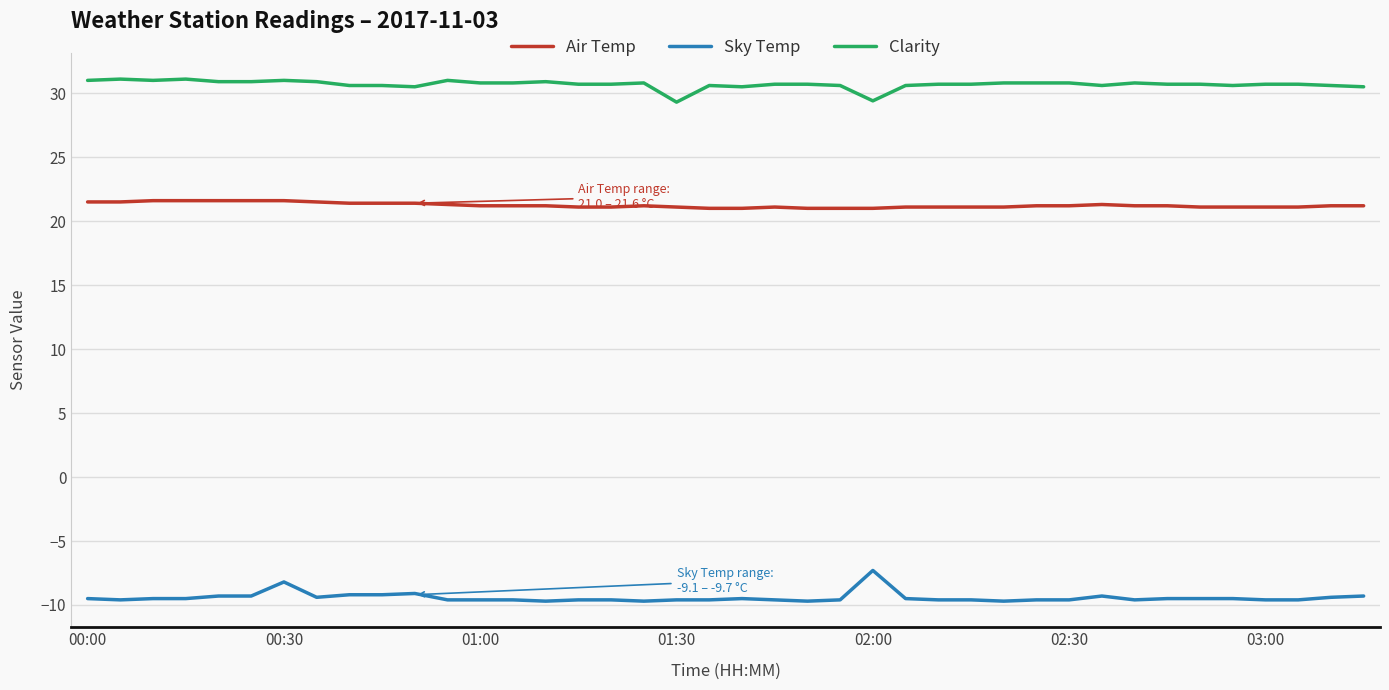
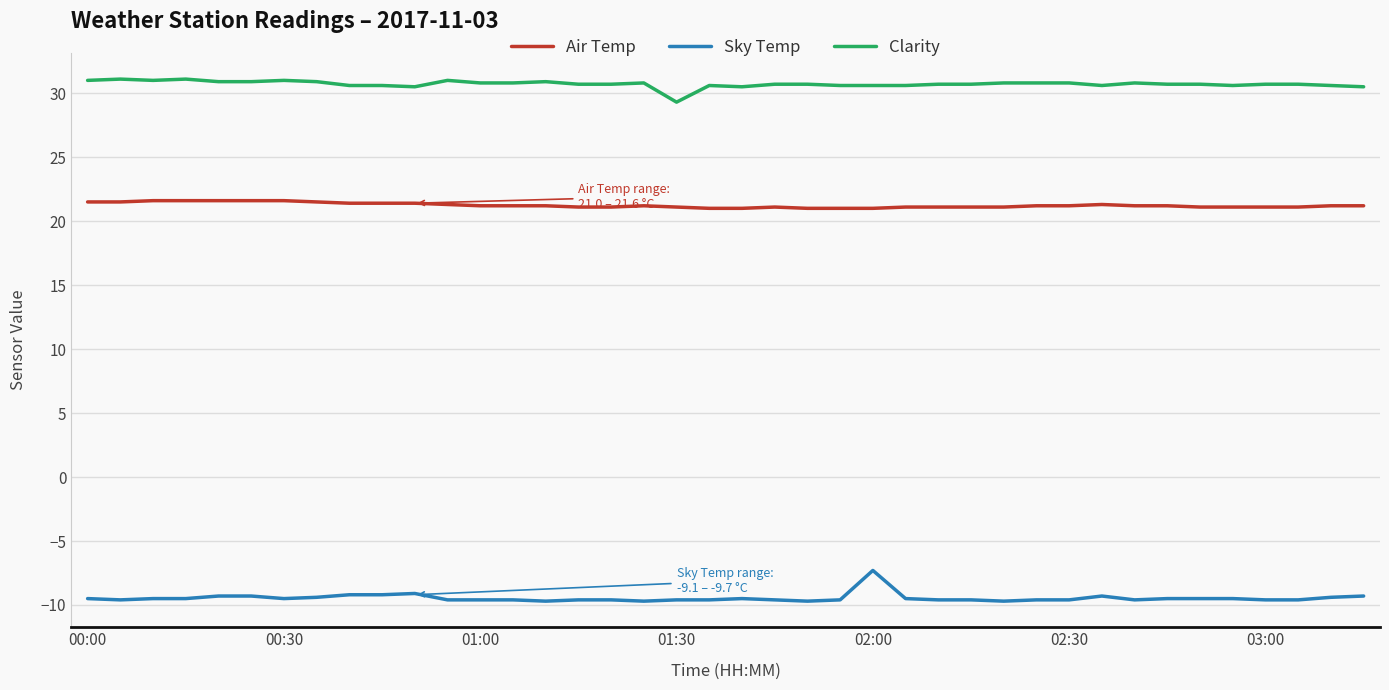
Sky Temp, 00:30: -8.2 -> -9.5
Clarity, 02:00: 29.4 -> 30.6
